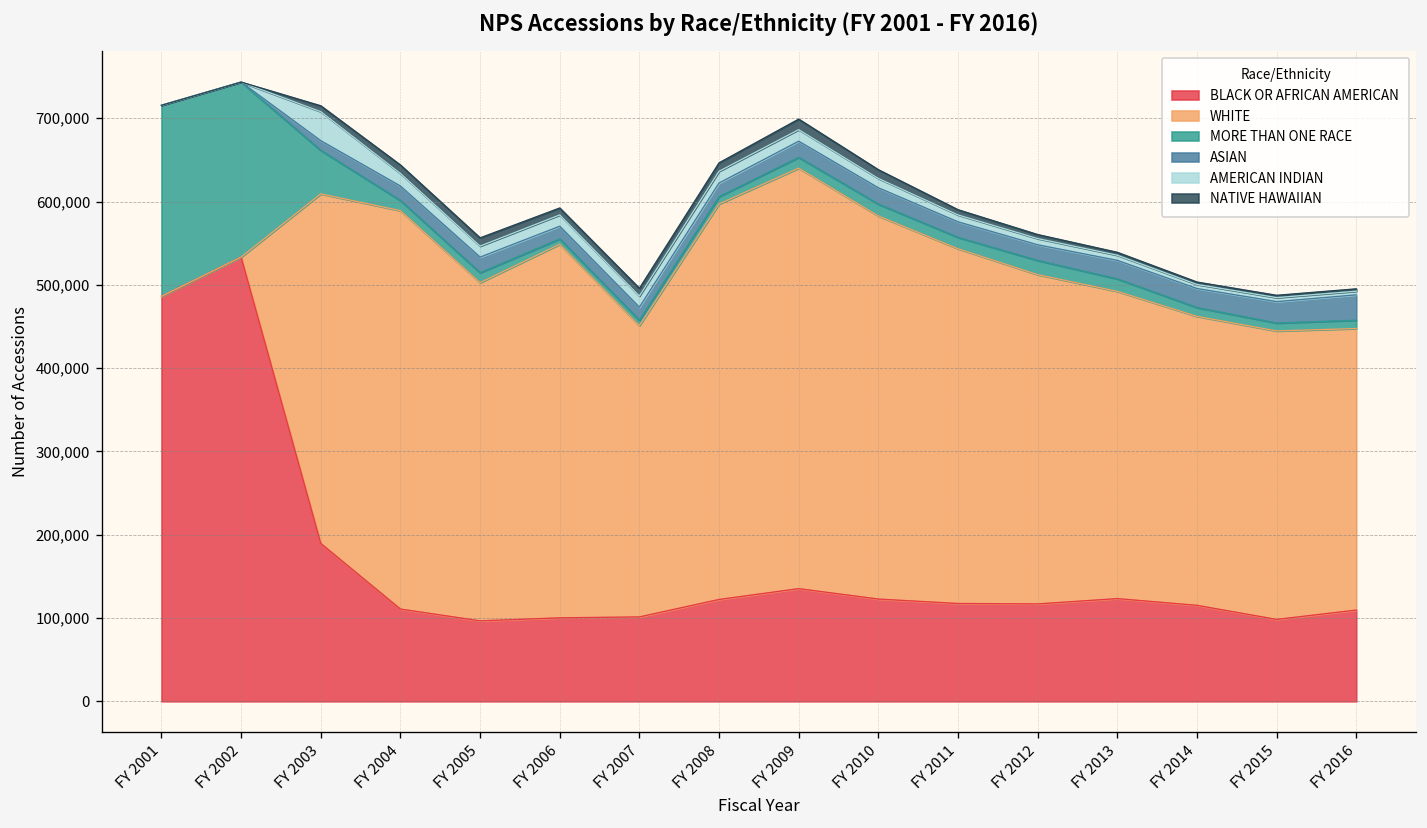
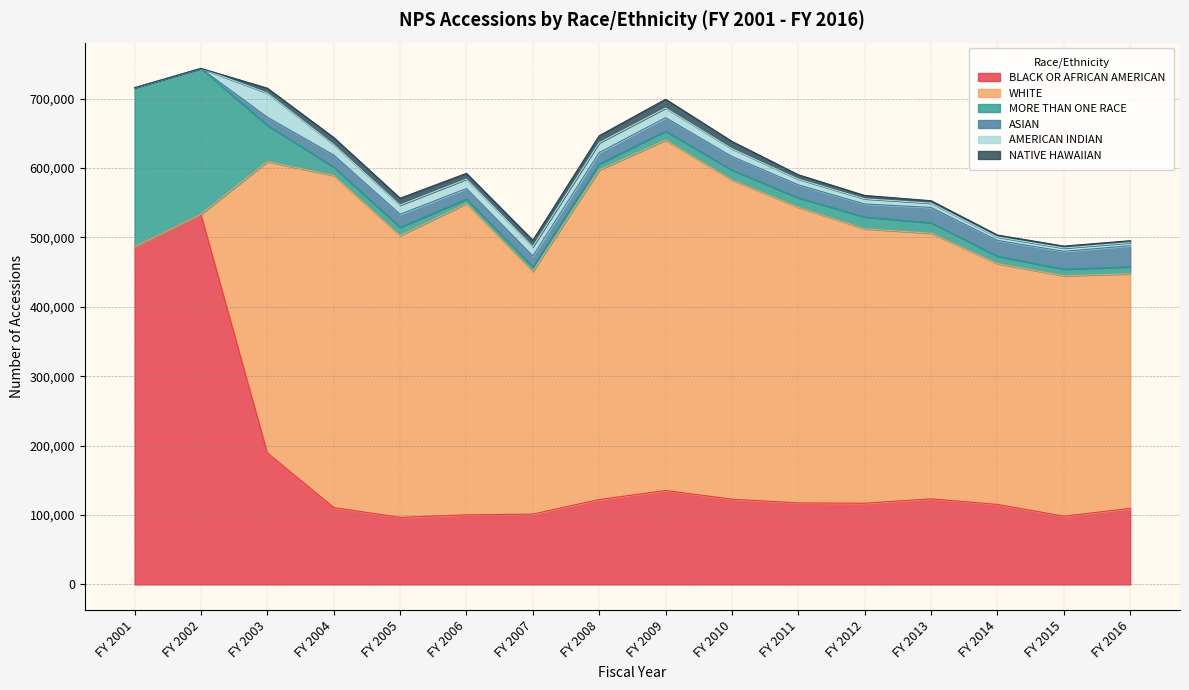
WHITE, FY 2013: 370,000 -> 380,000
